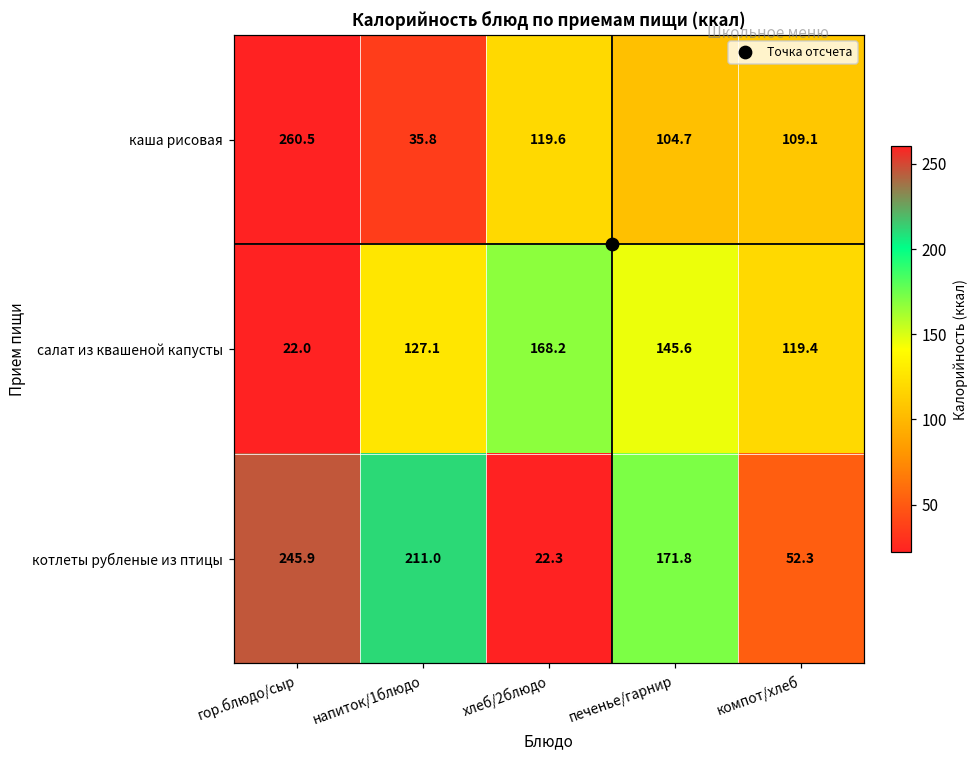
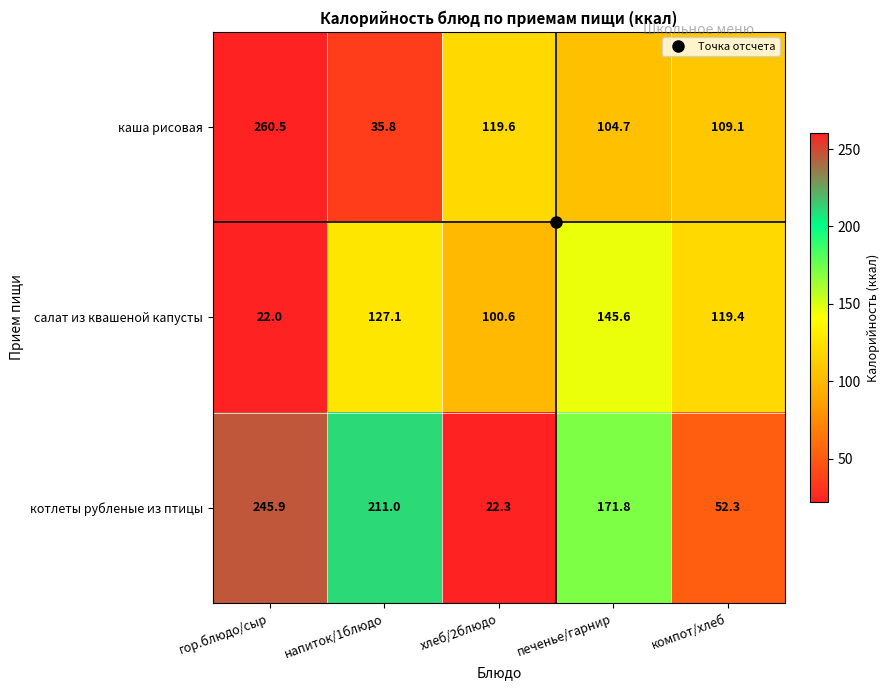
салат из квашеной капусты, хлеб/2блюдо: 168.2 -> 100.6
